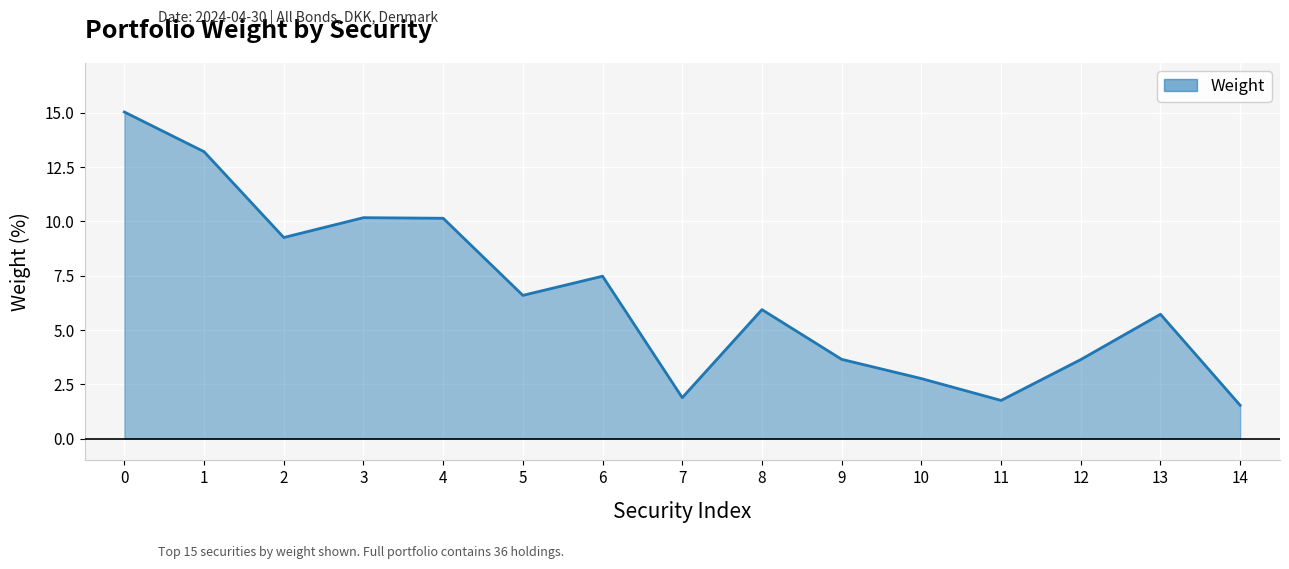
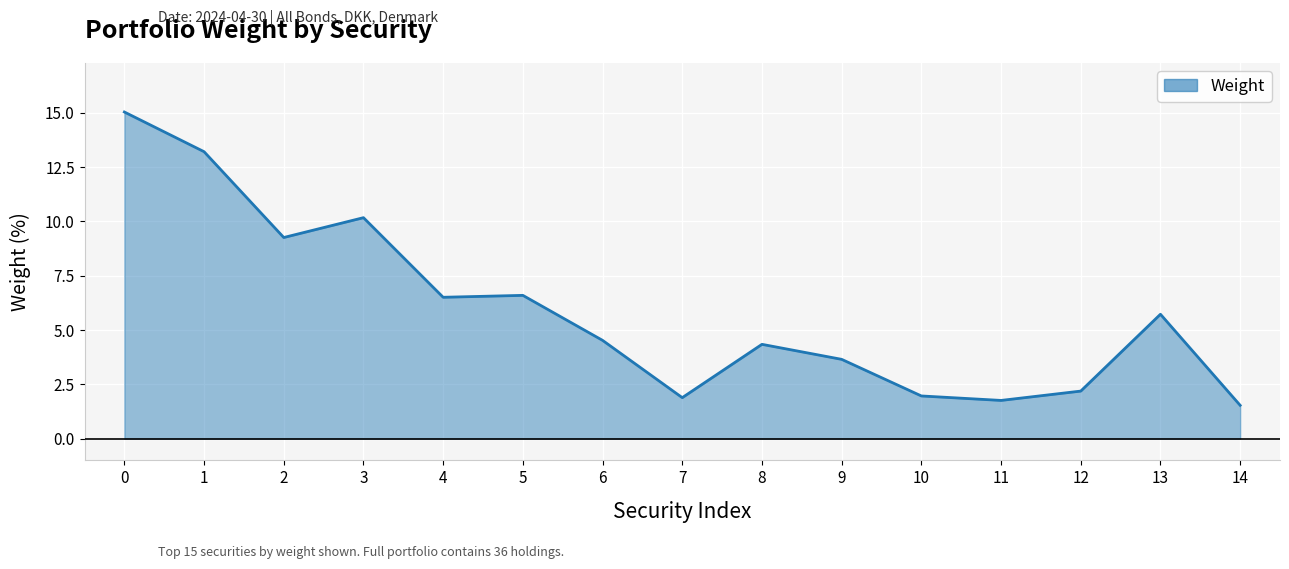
4: 10.1 -> 6.5
6: 7.5 -> 4.5
8: 5.9 -> 4.3
10: 2.8 -> 2.0
12: 3.6 -> 2.2
